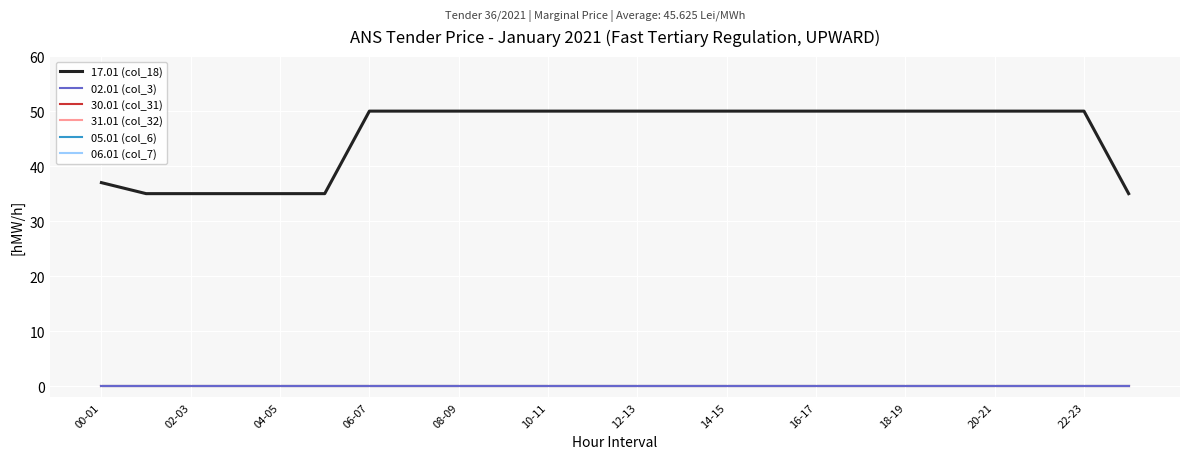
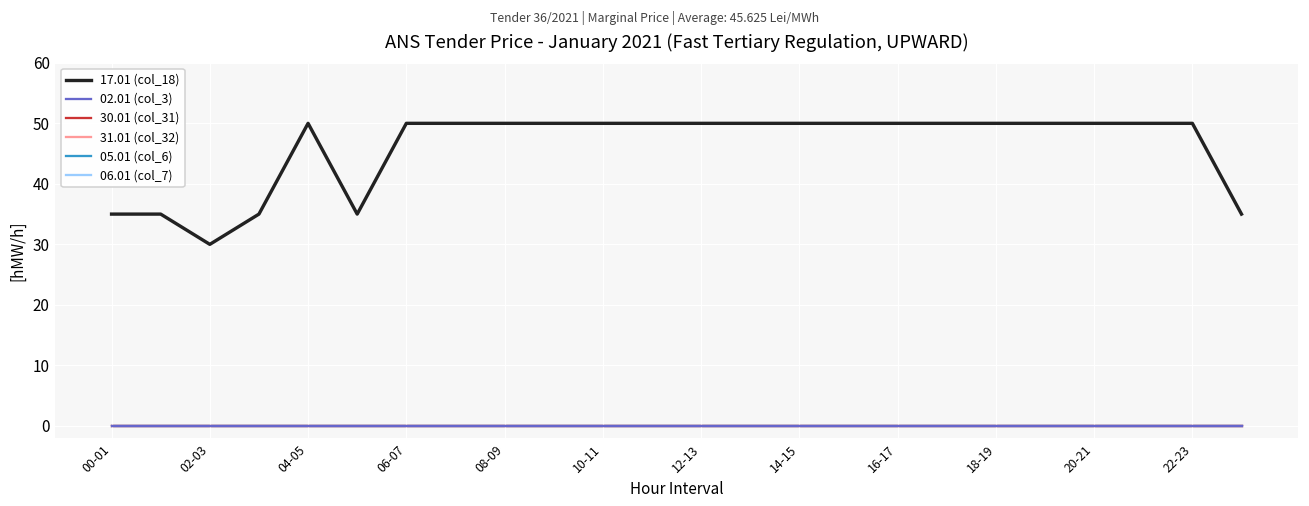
17.01 (col_18), 00-01: 37 -> 35
17.01 (col_18), 02-03: 35 -> 30
17.01 (col_18), 04-05: 35 -> 50
